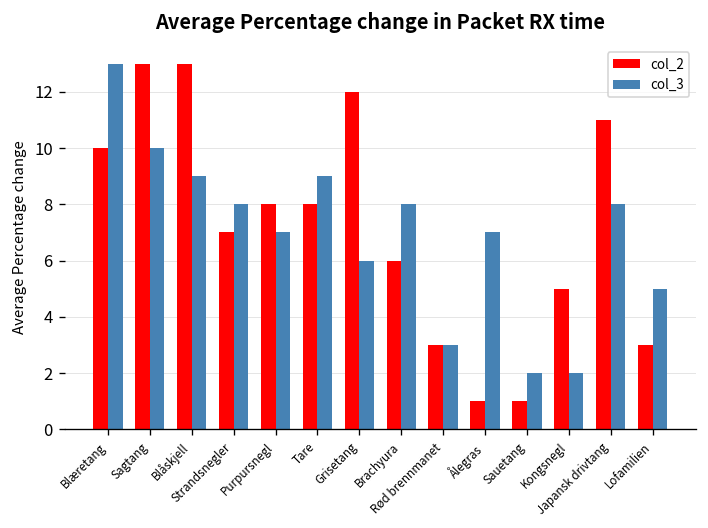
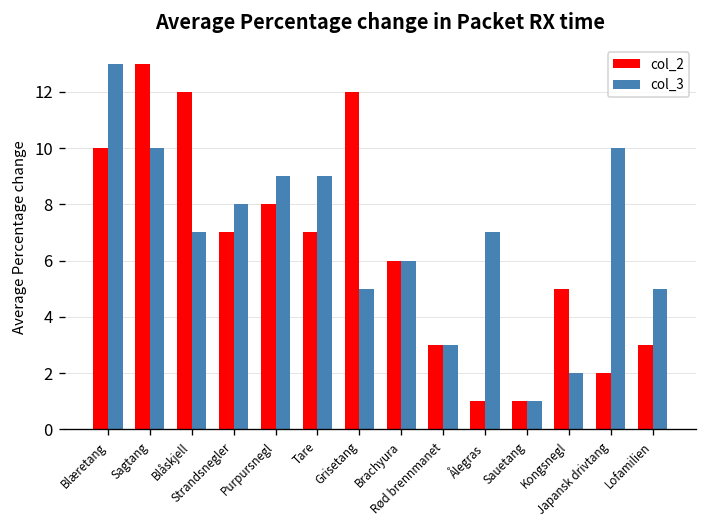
col_2, Blåskjell: 13 -> 12
col_3, Blåskjell: 9 -> 7
col_3, Purpursnegl: 7 -> 9
col_2, Tare: 8 -> 7
col_3, Grisetang: 6 -> 5
col_3, Brachyura: 8 -> 6
col_3, Sauetang: 2 -> 1
col_2, Japansk drivtang: 11 -> 2
col_3, Japansk drivtang: 8 -> 10
